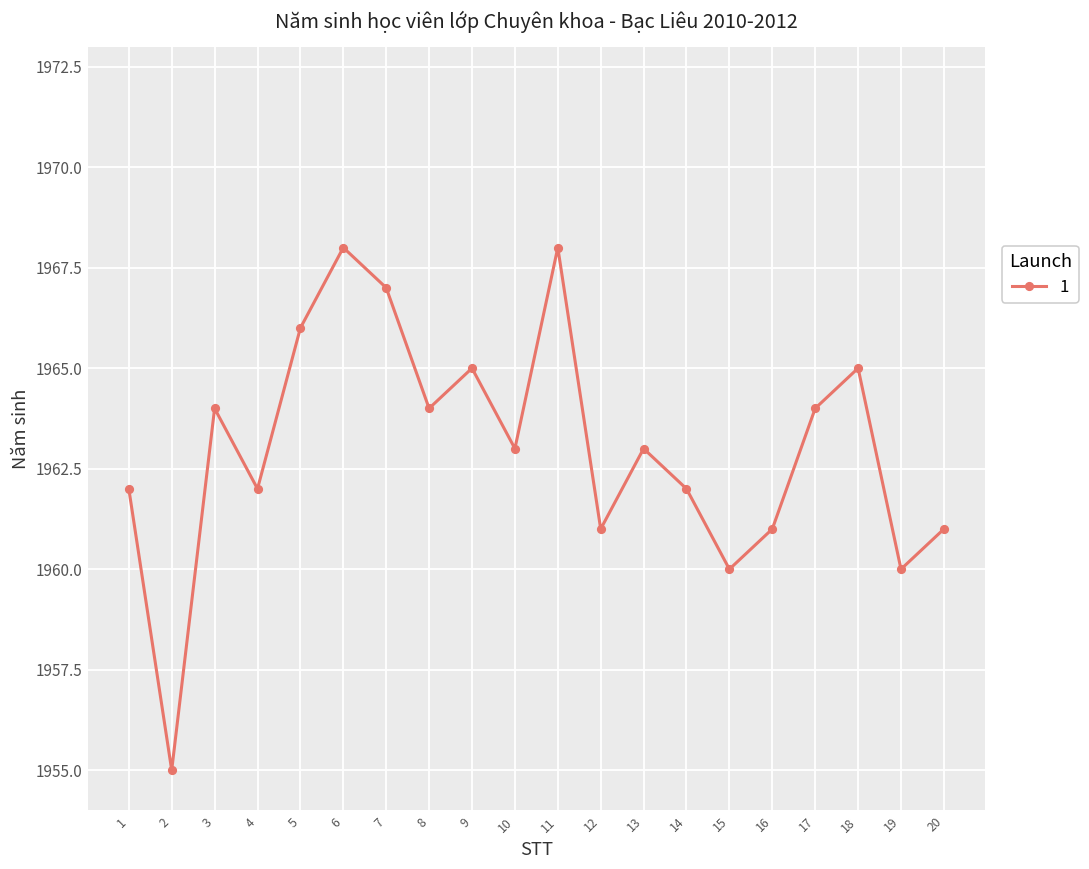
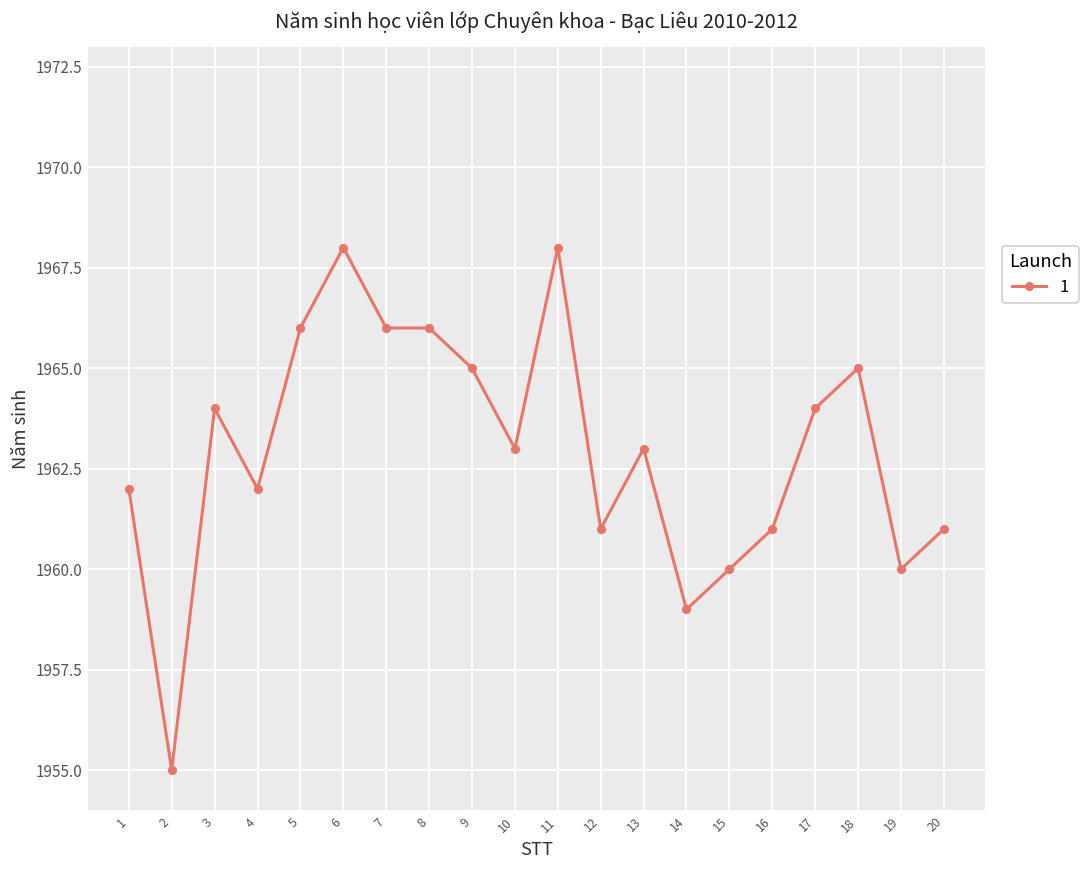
7: 1967 -> 1966
8: 1964 -> 1966
14: 1962 -> 1959
